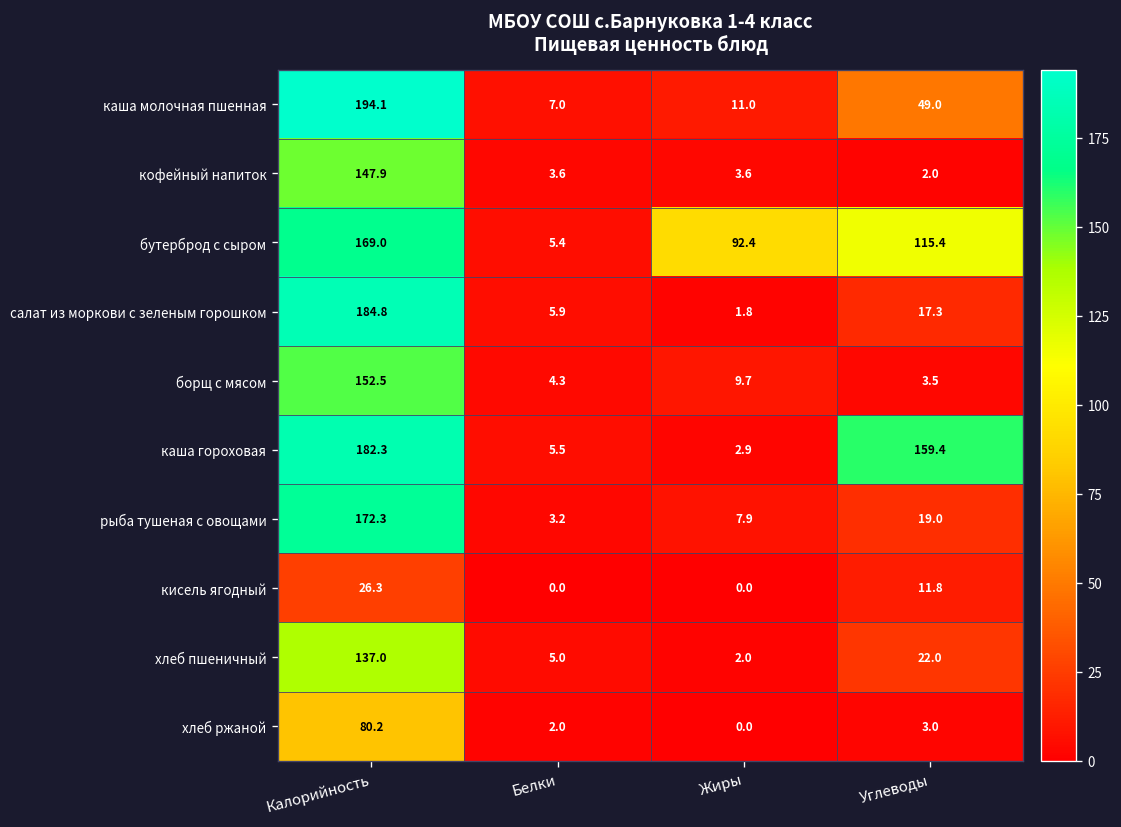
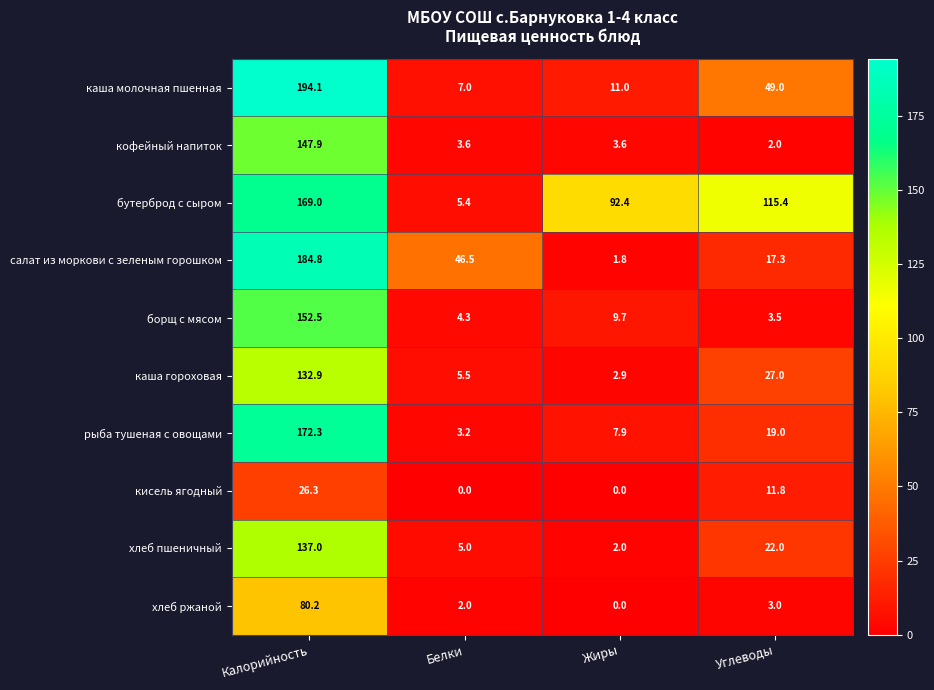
салат из моркови с зеленым горошком, Белки: 5.9 -> 46.5
каша гороховая, Калорийность: 182.3 -> 132.9
каша гороховая, Углеводы: 159.4 -> 27.0
